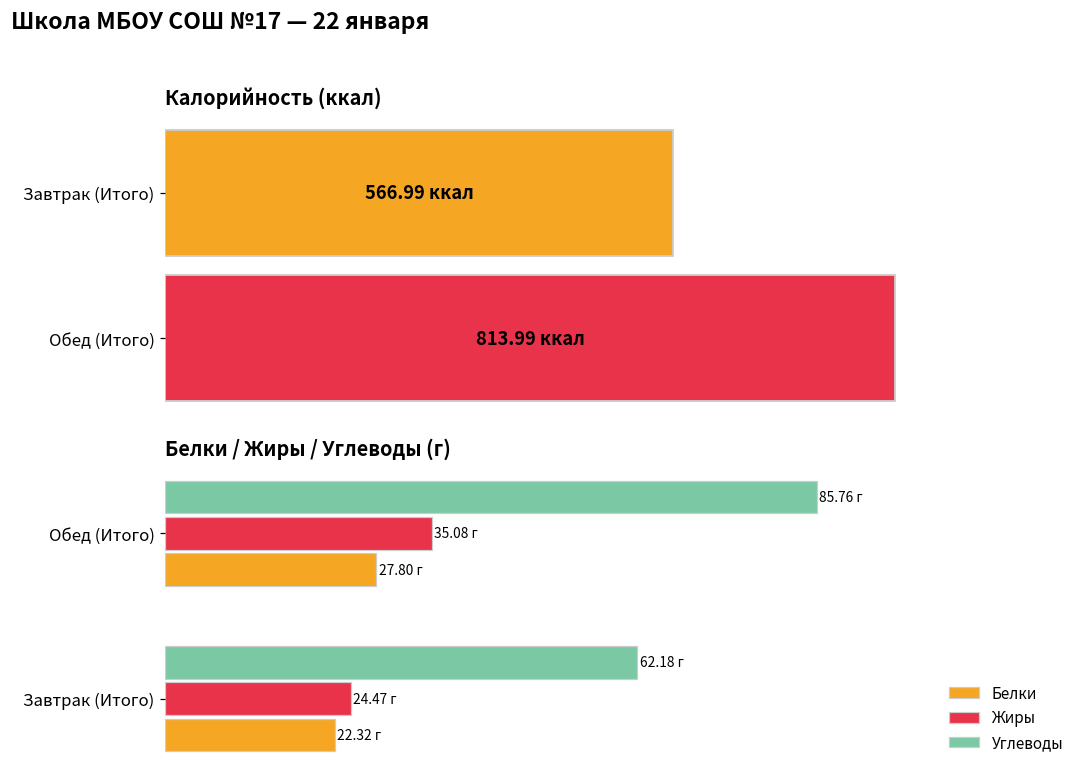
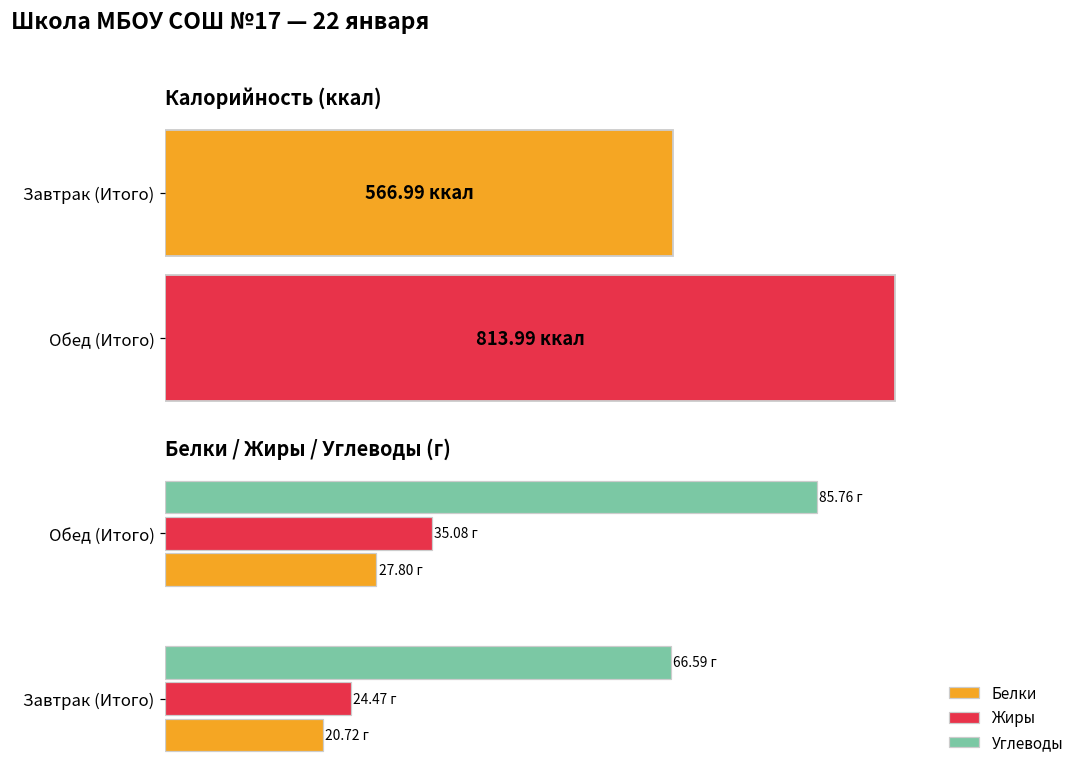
Белки / Жиры / Углеводы (г), Углеводы, Завтрак (Итого): 62.18 -> 66.59
Белки / Жиры / Углеводы (г), Белки, Завтрак (Итого): 22.32 -> 20.72
